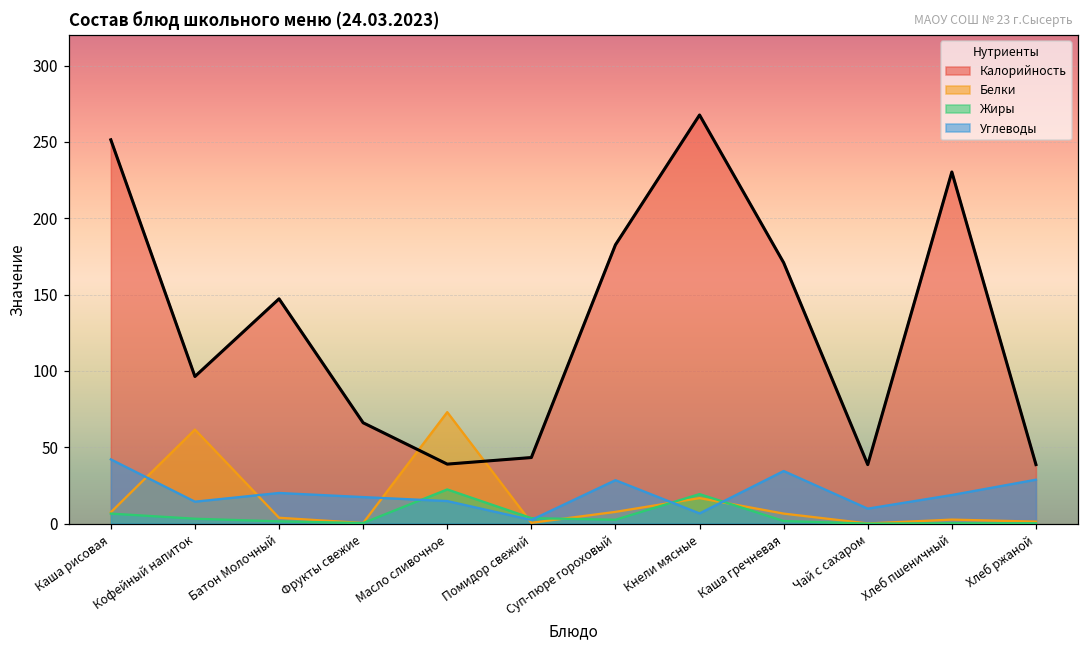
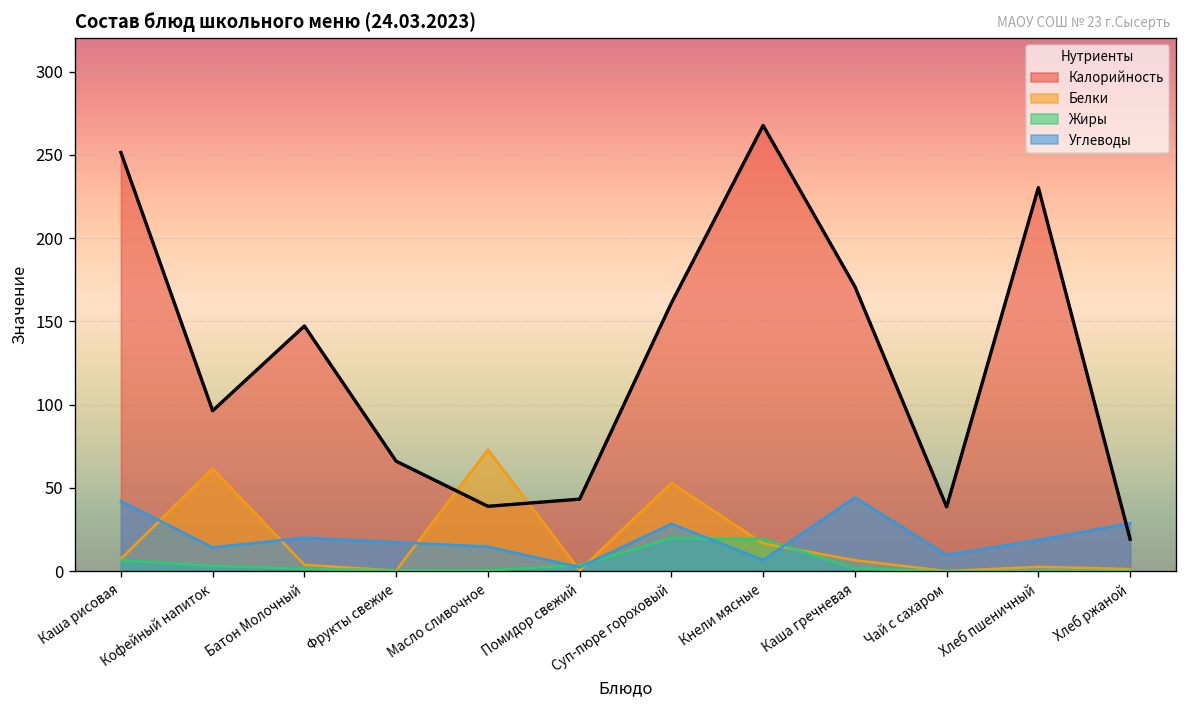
Жиры, Масло сливочное: 22 -> 1
Калорийность, Суп-пюре гороховый: 183 -> 161
Белки, Суп-пюре гороховый: 8 -> 53
Жиры, Суп-пюре гороховый: 3 -> 20
Углеводы, Каша гречневая: 34 -> 44
Калорийность, Хлеб ржаной: 39 -> 19
